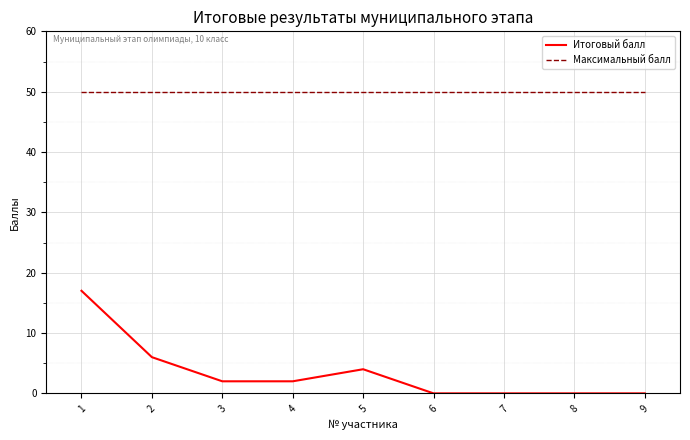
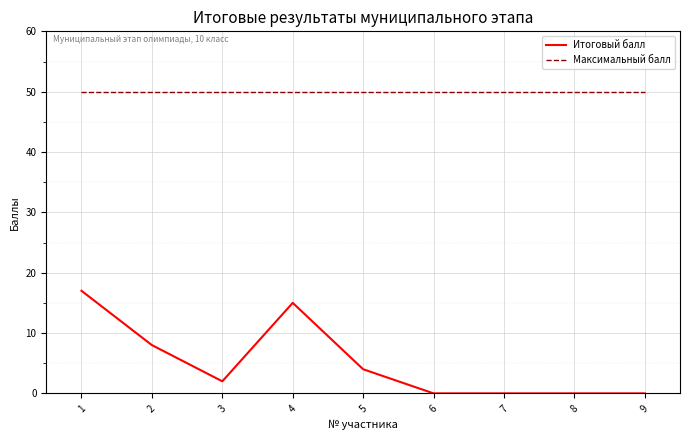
Итоговый балл, 2: 6 -> 8
Итоговый балл, 4: 2 -> 15
